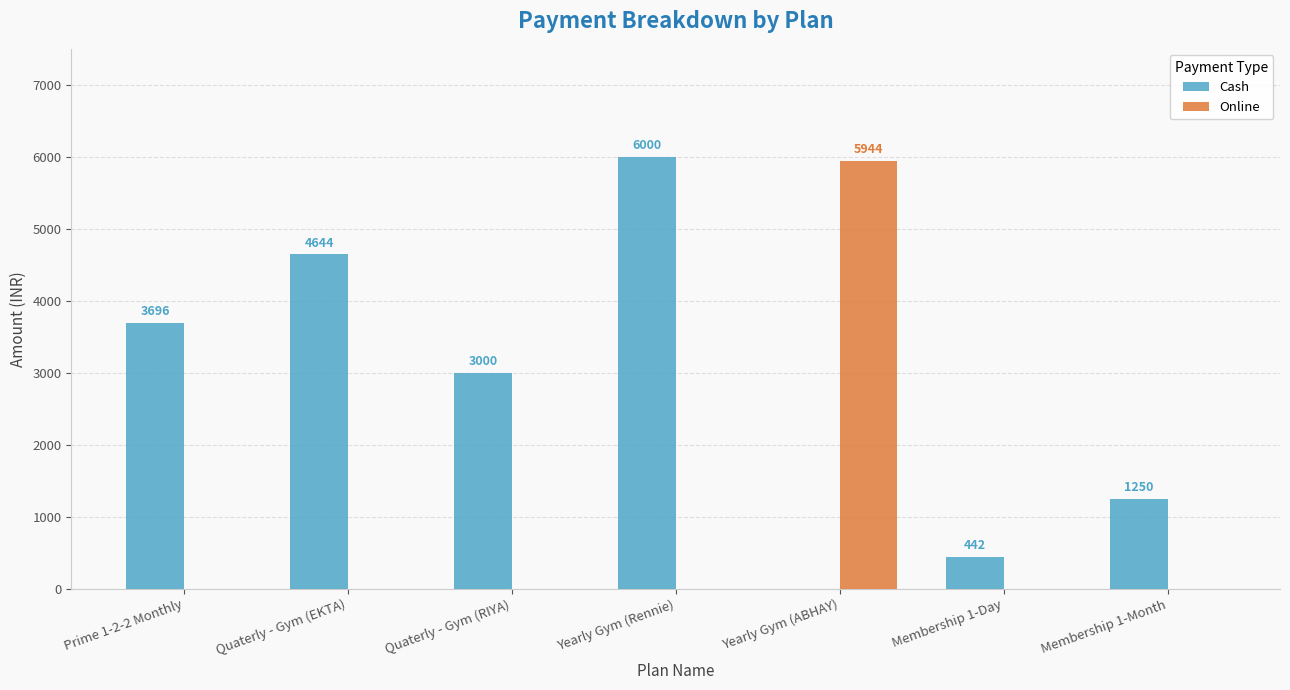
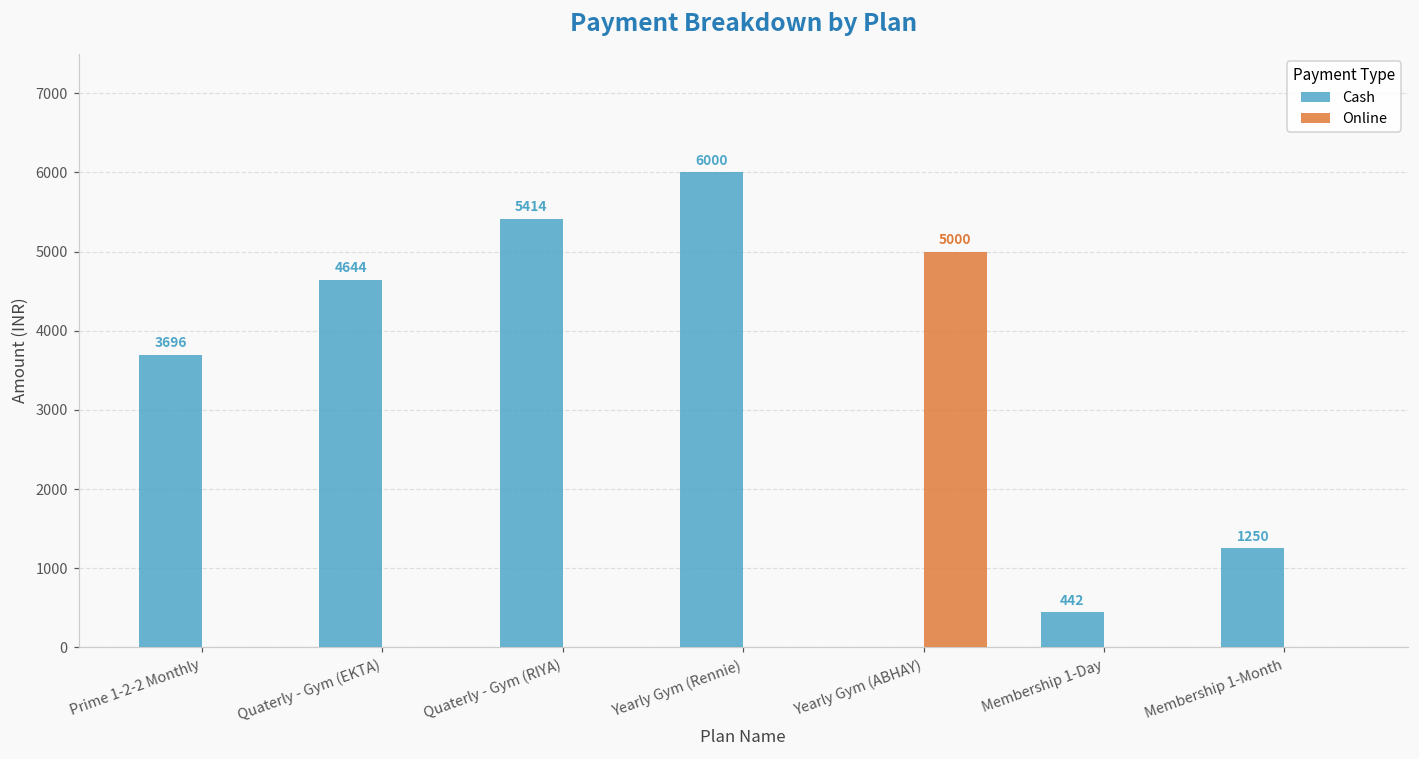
Cash, Quaterly - Gym (RIYA): 3000 -> 5414
Online, Yearly Gym (ABHAY): 5944 -> 5000
